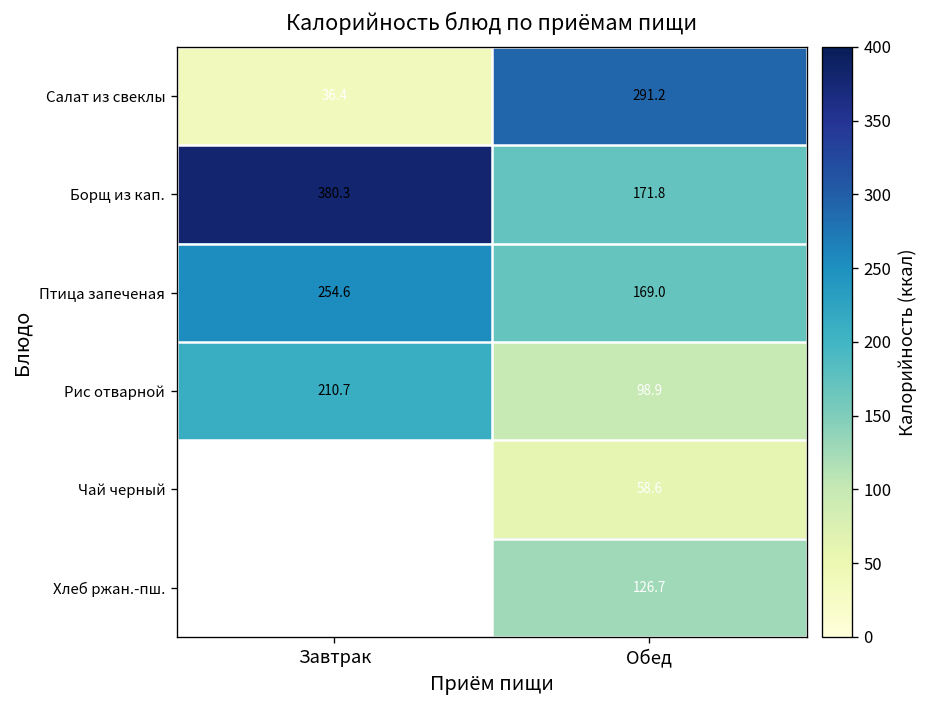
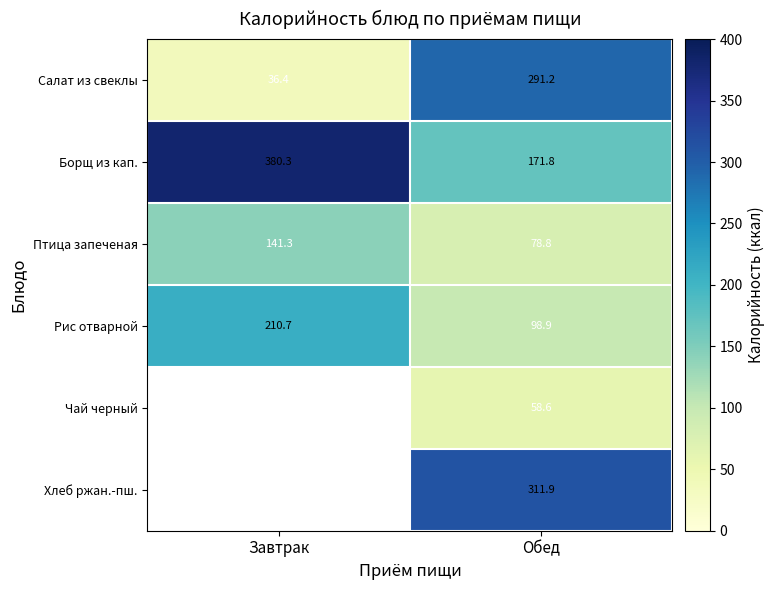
Птица запеченая, Завтрак: 254.6 -> 141.3
Птица запеченая, Обед: 169.0 -> 78.8
Хлеб ржан.-пш., Обед: 126.7 -> 311.9
